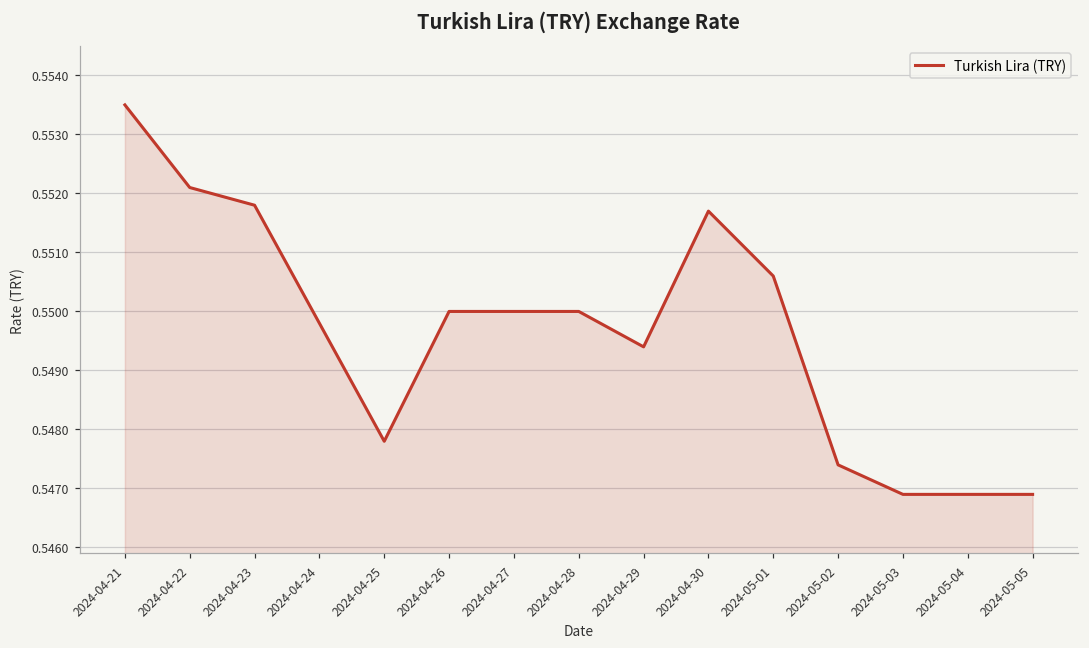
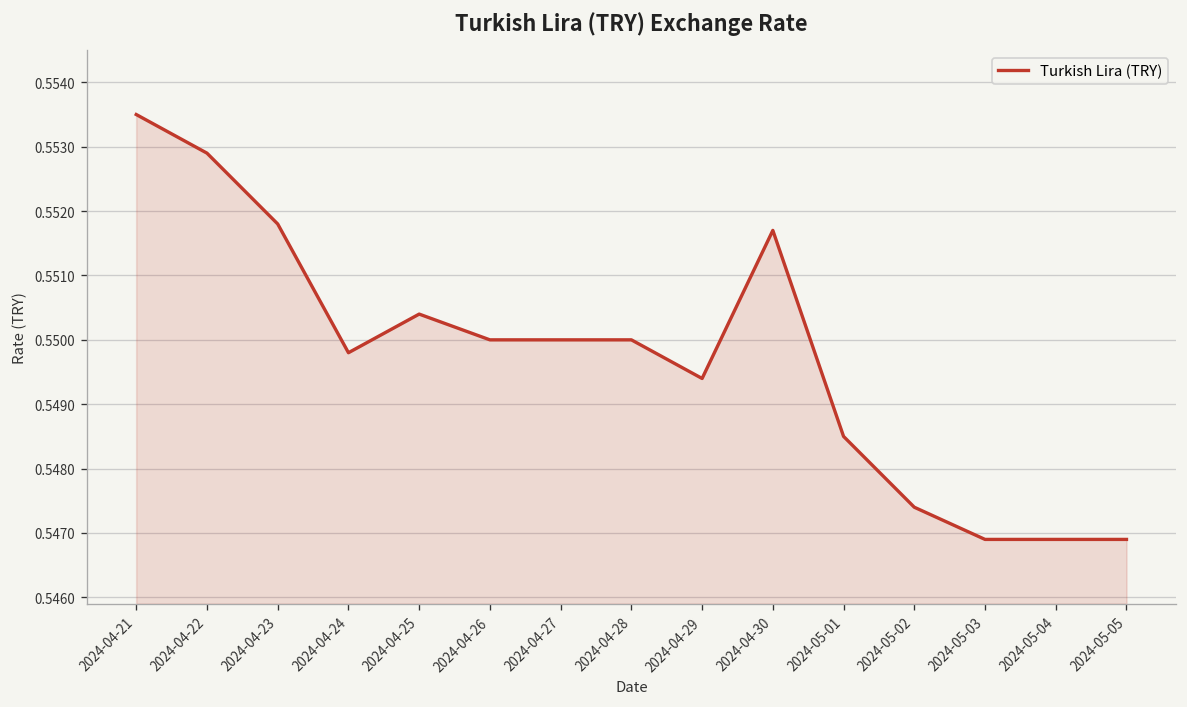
2024-04-22: 0.5521 -> 0.5529
2024-04-25: 0.5478 -> 0.5504
2024-05-01: 0.5506 -> 0.5485
